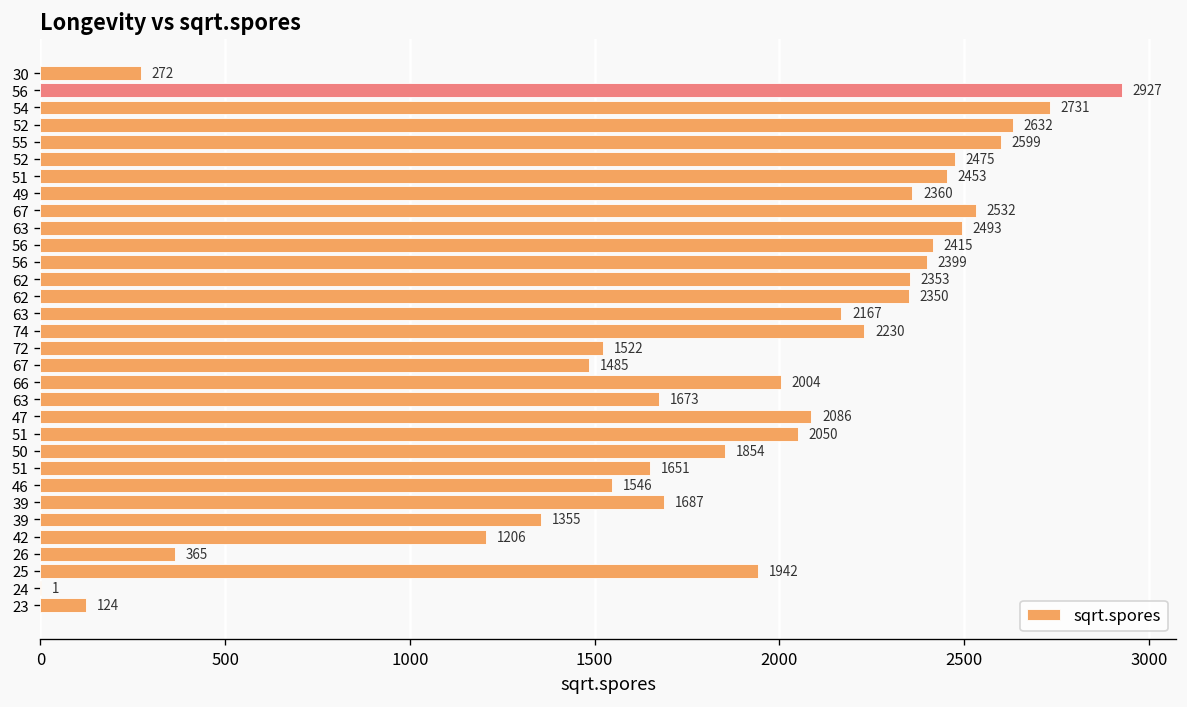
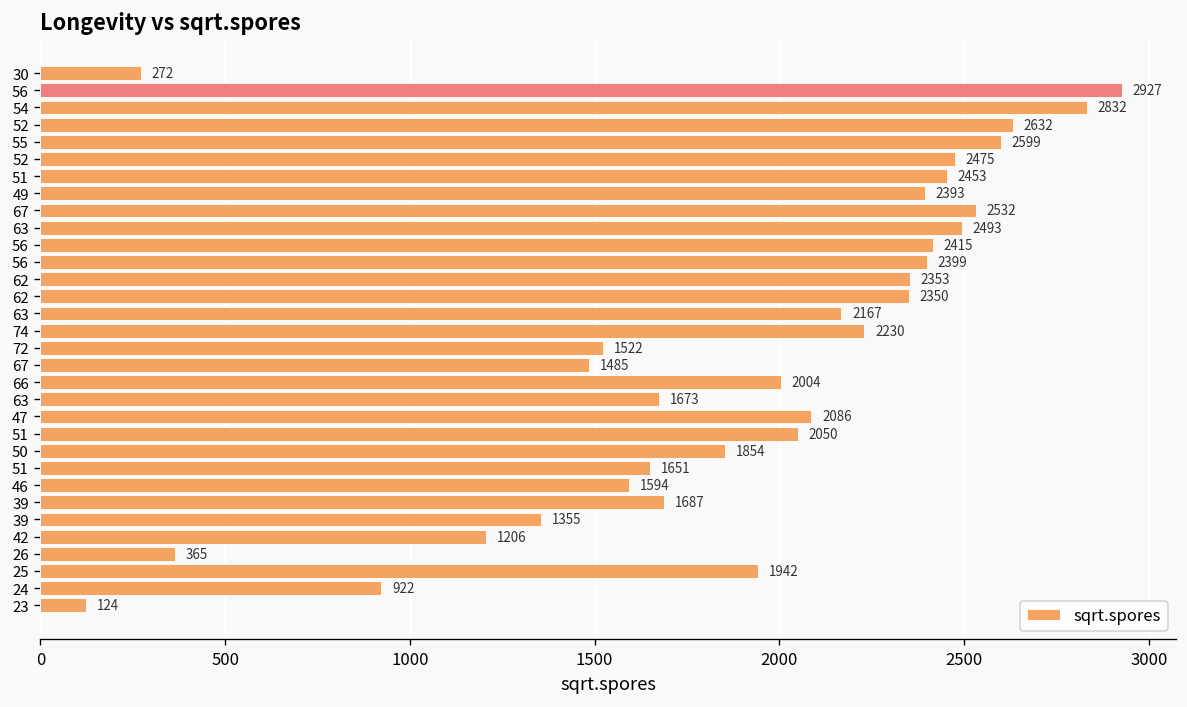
54: 2731 -> 2832
49: 2360 -> 2393
46: 1546 -> 1594
24: 1 -> 922
